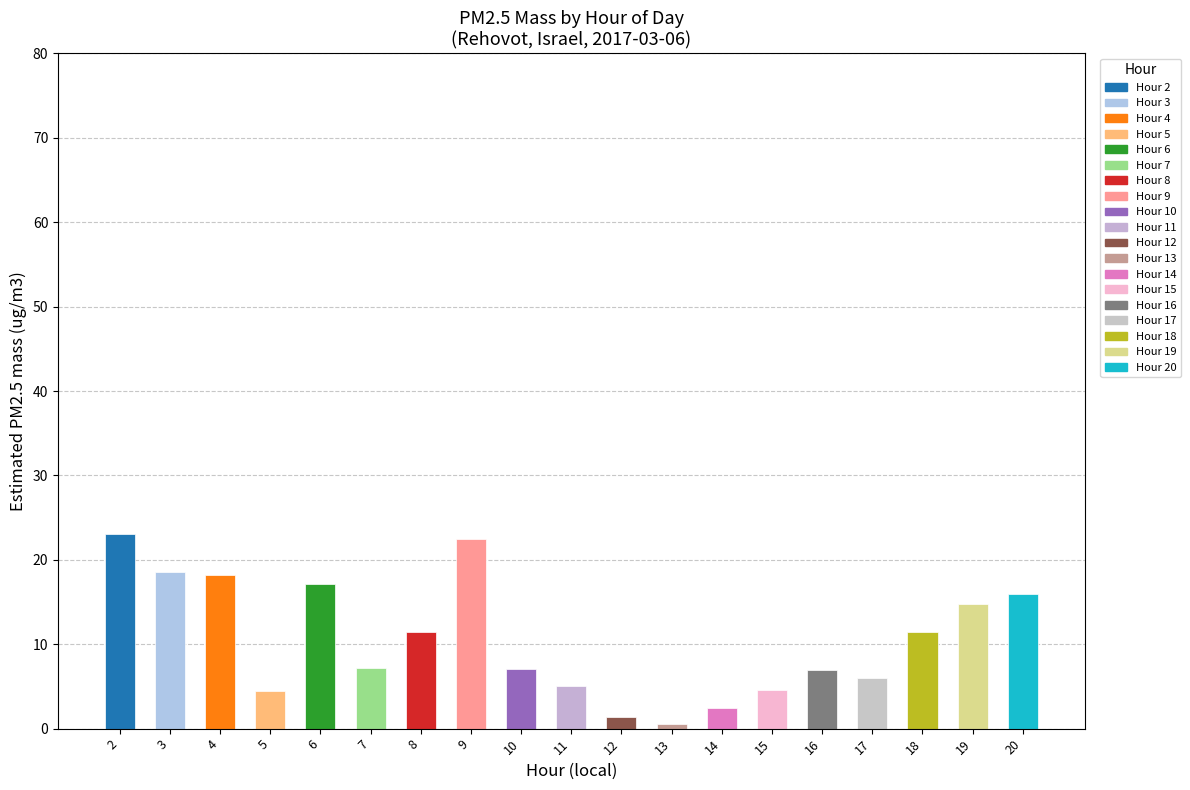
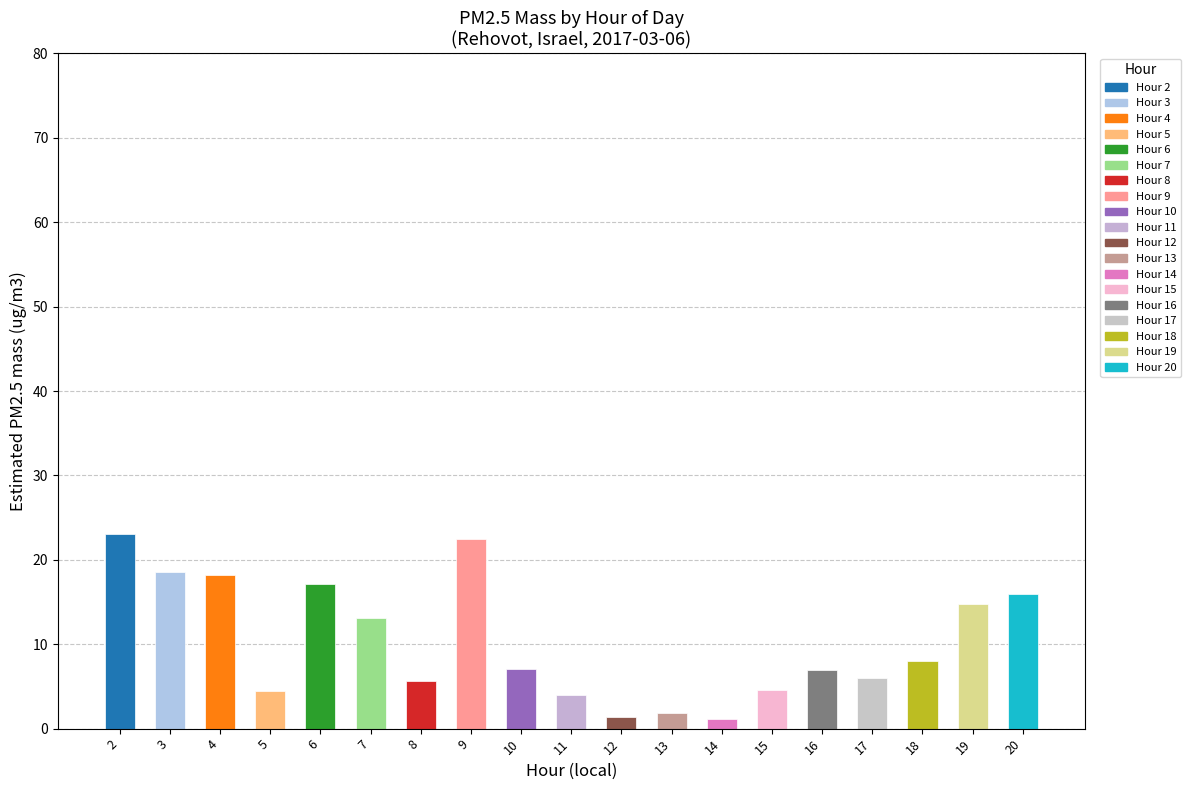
7: 7 -> 13
8: 12 -> 6
11: 5 -> 4
13: 1 -> 2
14: 3 -> 1
18: 11 -> 8
